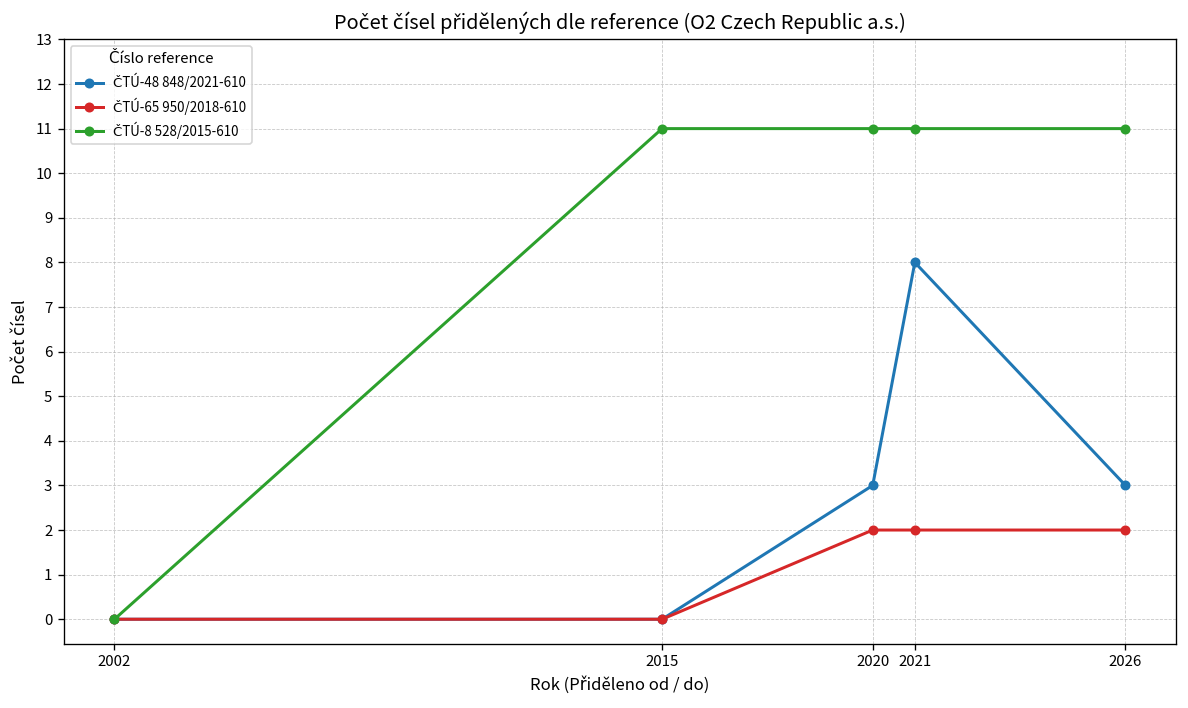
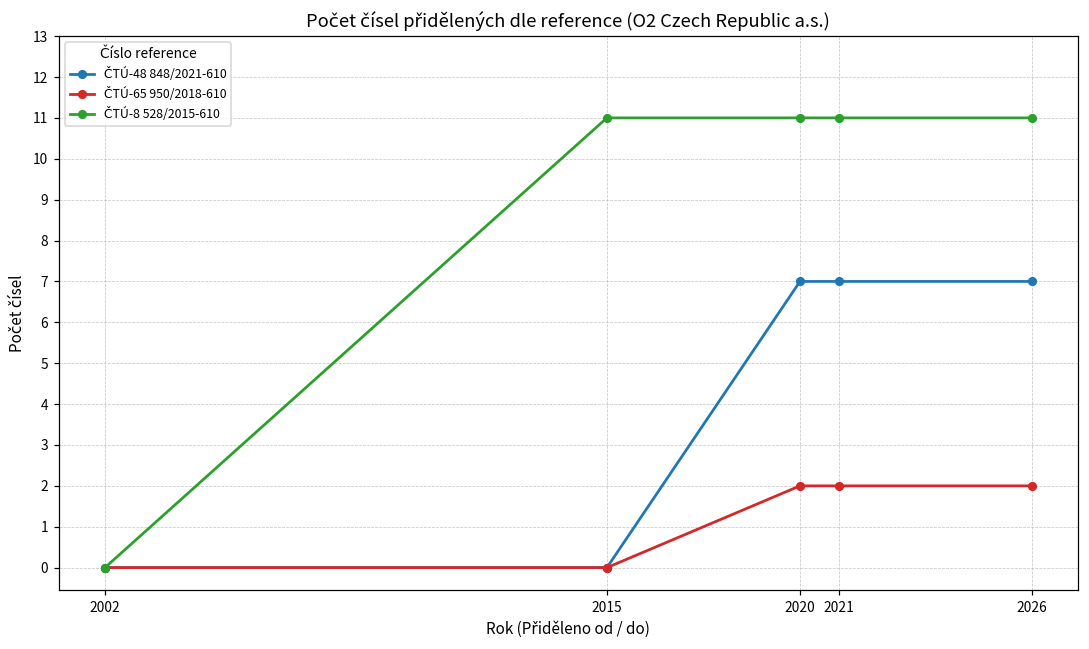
ČTÚ-48 848/2021-610, 2020: 3 -> 7
ČTÚ-48 848/2021-610, 2021: 8 -> 7
ČTÚ-48 848/2021-610, 2026: 3 -> 7
